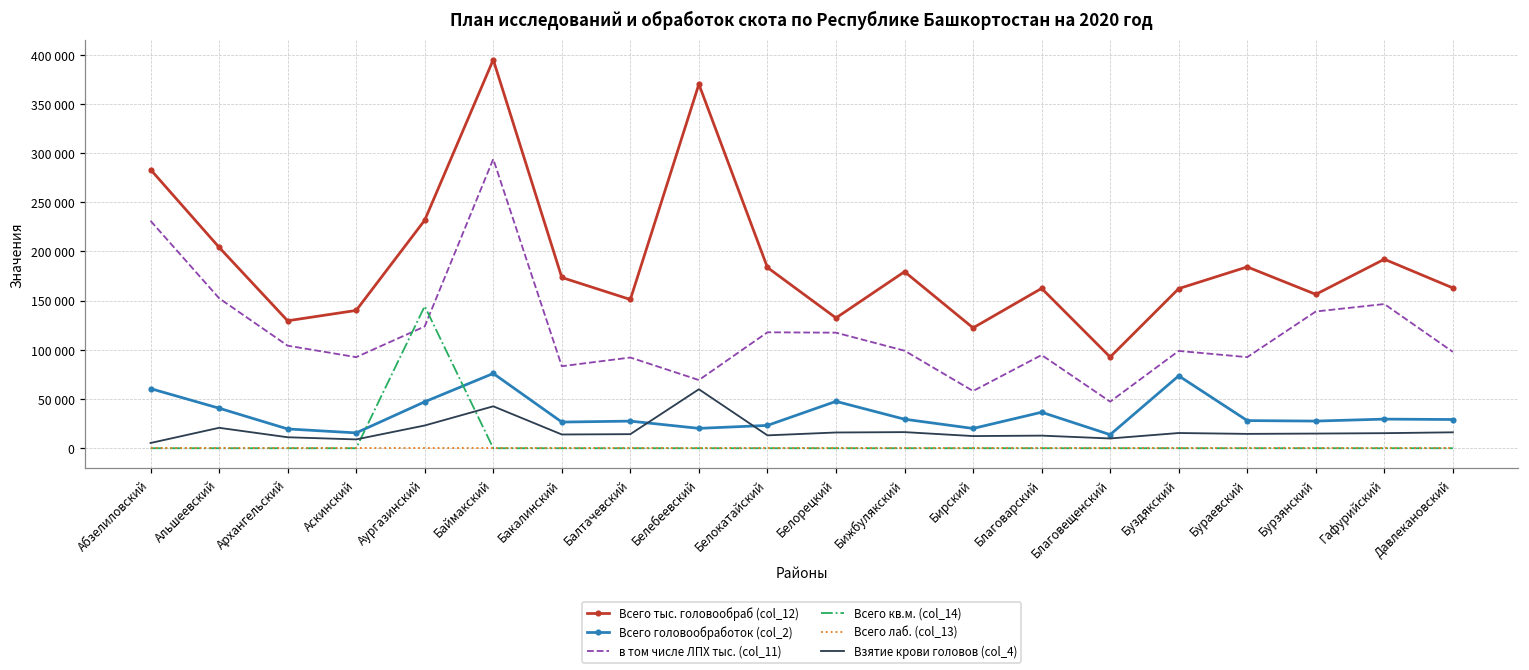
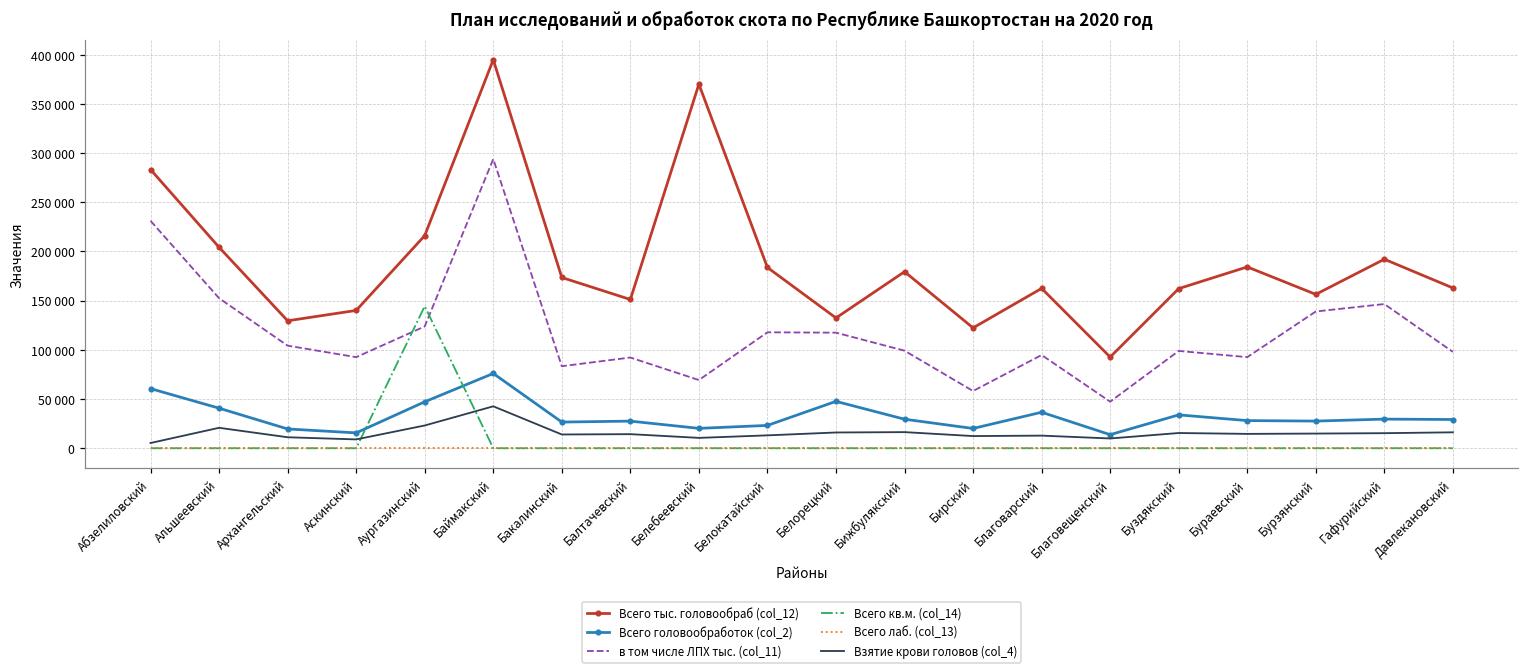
Всего тыс. головообраб (col_12), Аургазинский: 230000 -> 220000
Взятие крови головов (col_4), Белебеевский: 60000 -> 10000
Всего головообработок (col_2), Буздякский: 70000 -> 30000
